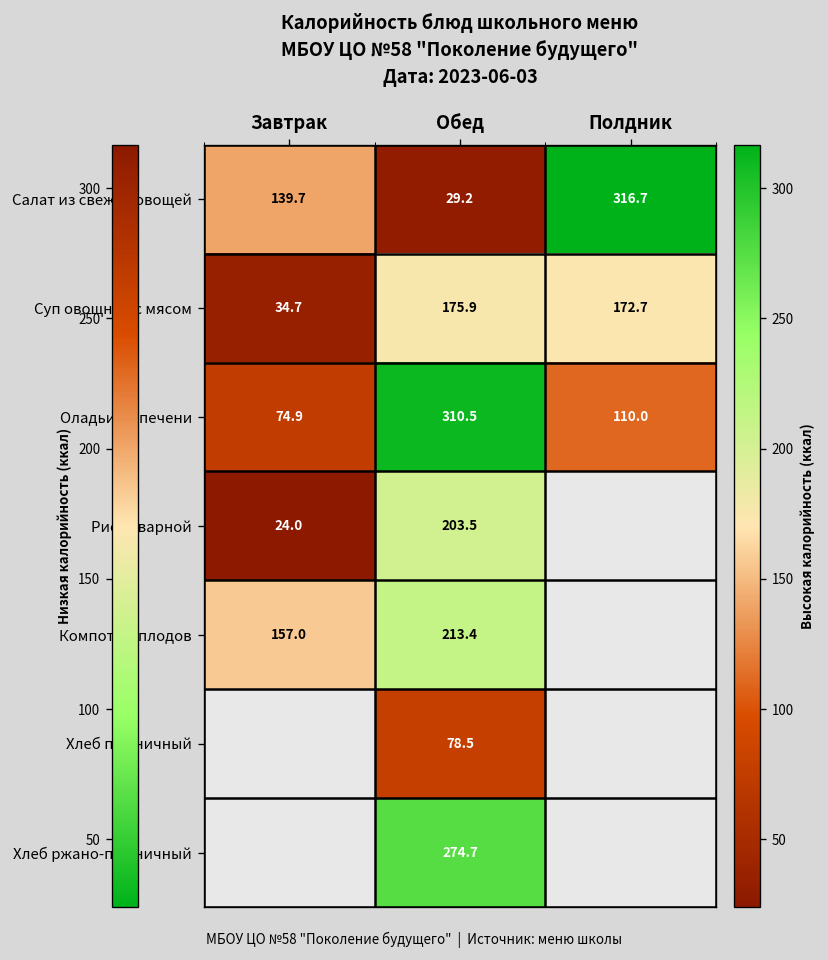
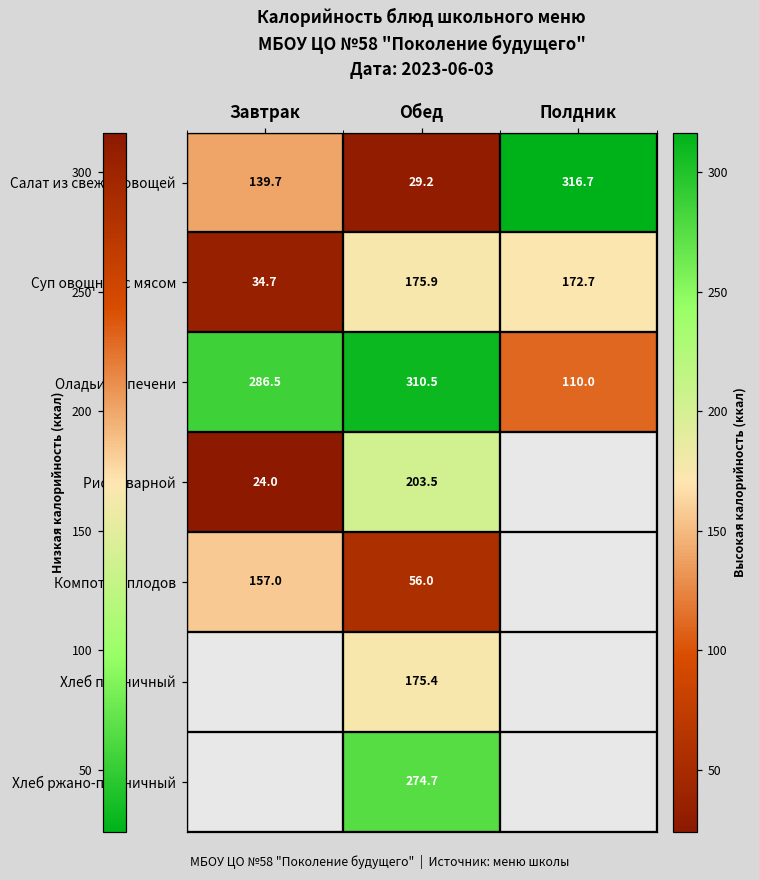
Оладьи из печени, Завтрак: 74.9 -> 286.5
Компот из плодов, Обед: 213.4 -> 56.0
Хлеб пшеничный, Обед: 78.5 -> 175.4
